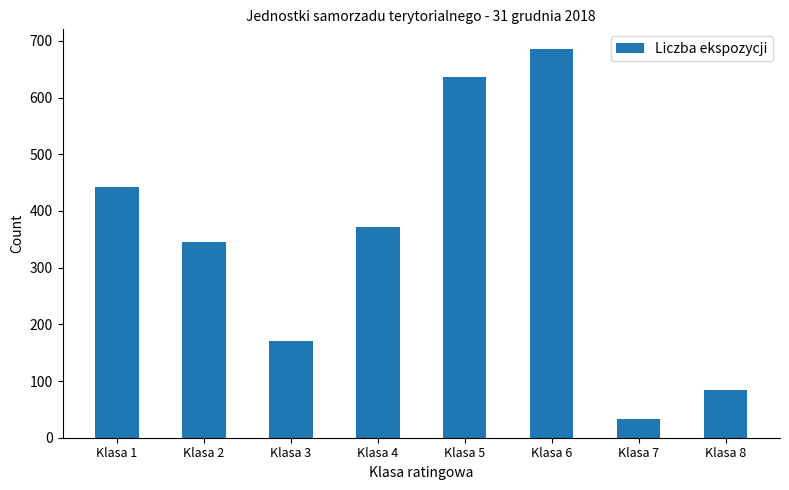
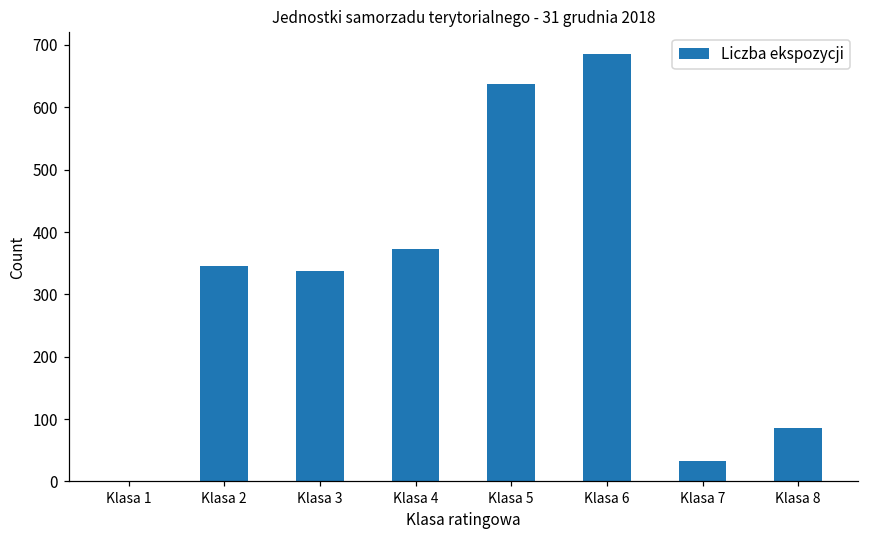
Klasa 1: 440 -> 0
Klasa 3: 170 -> 340
